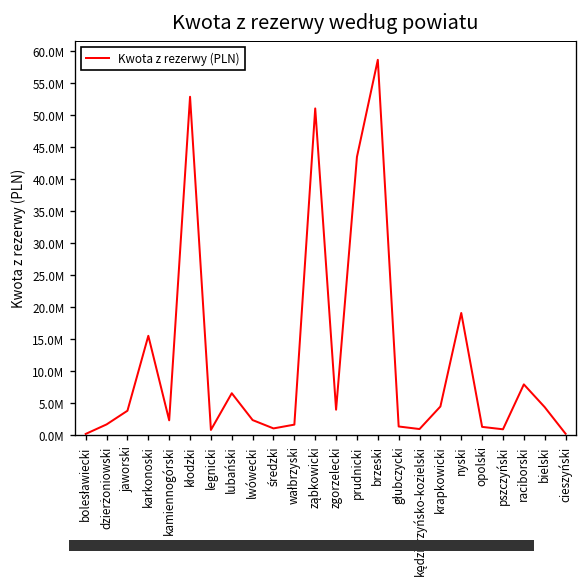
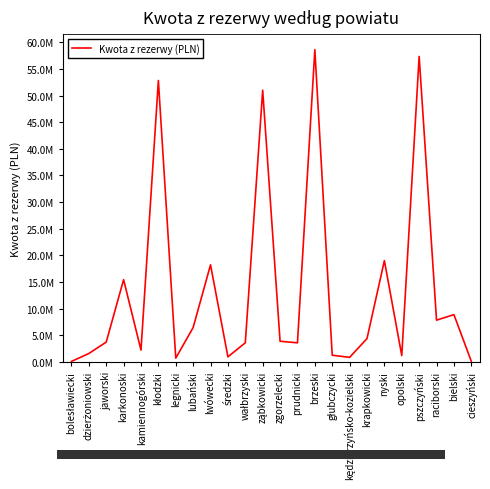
lwówecki: 2000000 -> 18000000
wałbrzyski: 2000000 -> 4000000
prudnicki: 43000000 -> 4000000
pszczyński: 1000000 -> 57000000
bielski: 4000000 -> 9000000
